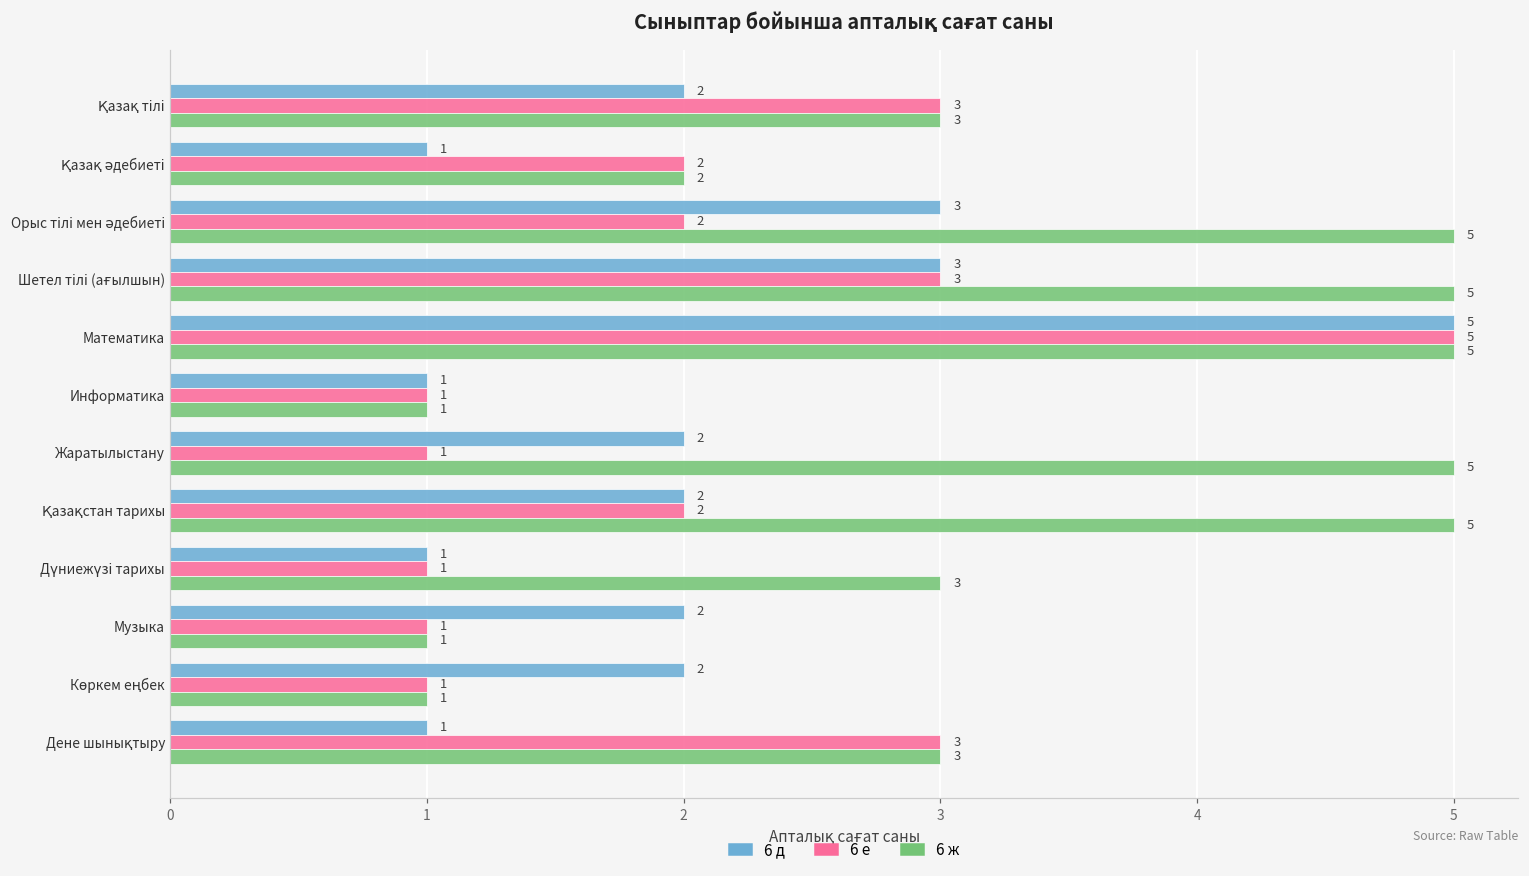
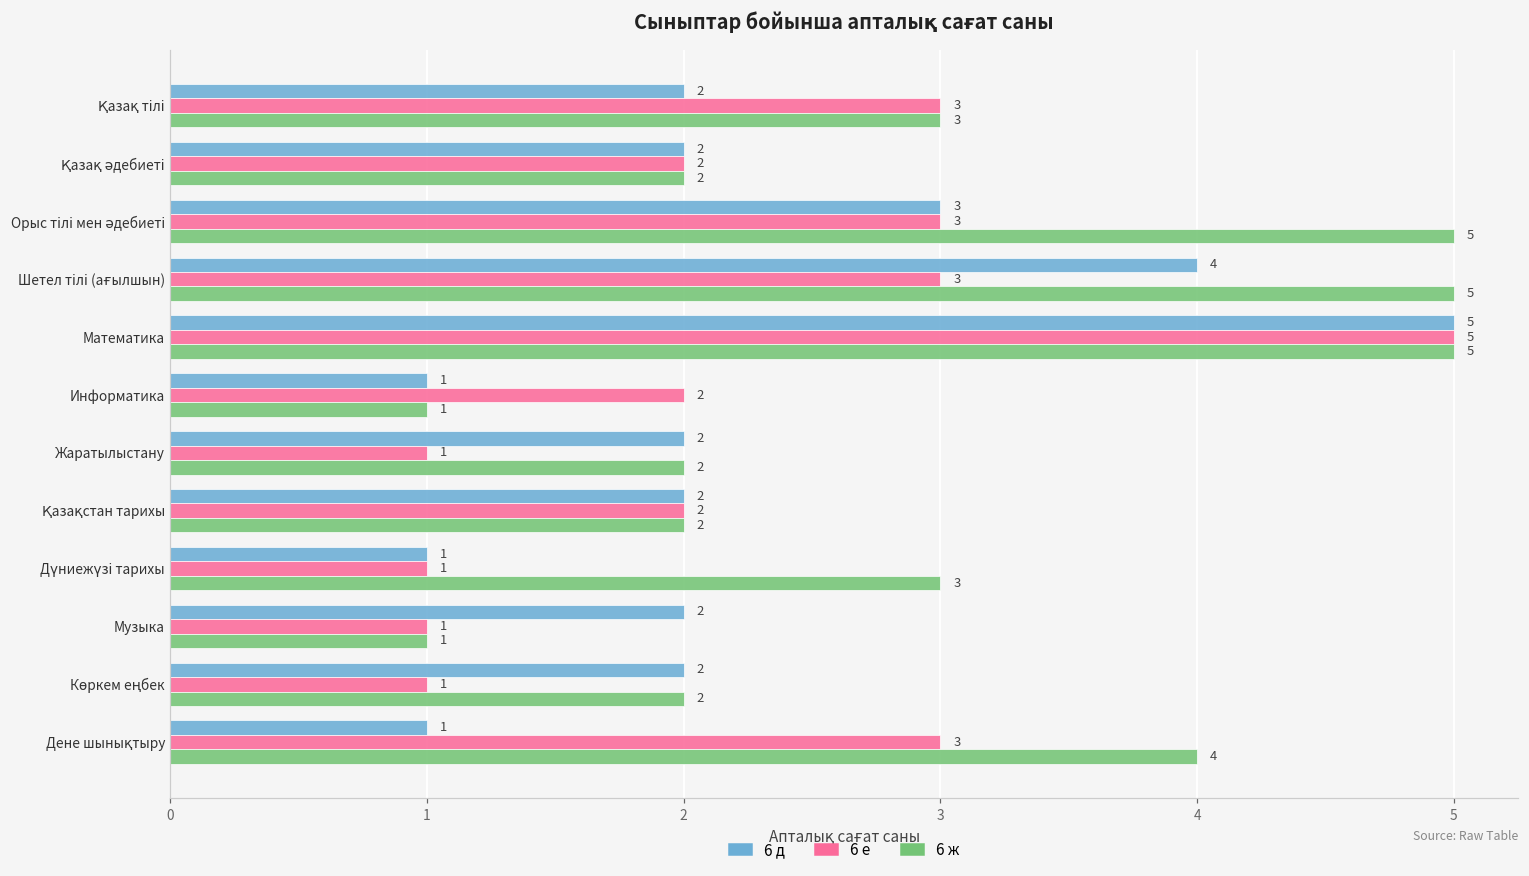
6 д, Қазақ әдебиеті: 1 -> 2
6 е, Орыс тілі мен әдебиеті: 2 -> 3
6 д, Шетел тілі (ағылшын): 3 -> 4
6 е, Информатика: 1 -> 2
6 ж, Жаратылыстану: 5 -> 2
6 ж, Қазақстан тарихы: 5 -> 2
6 ж, Көркем еңбек: 1 -> 2
6 ж, Дене шынықтыру: 3 -> 4
